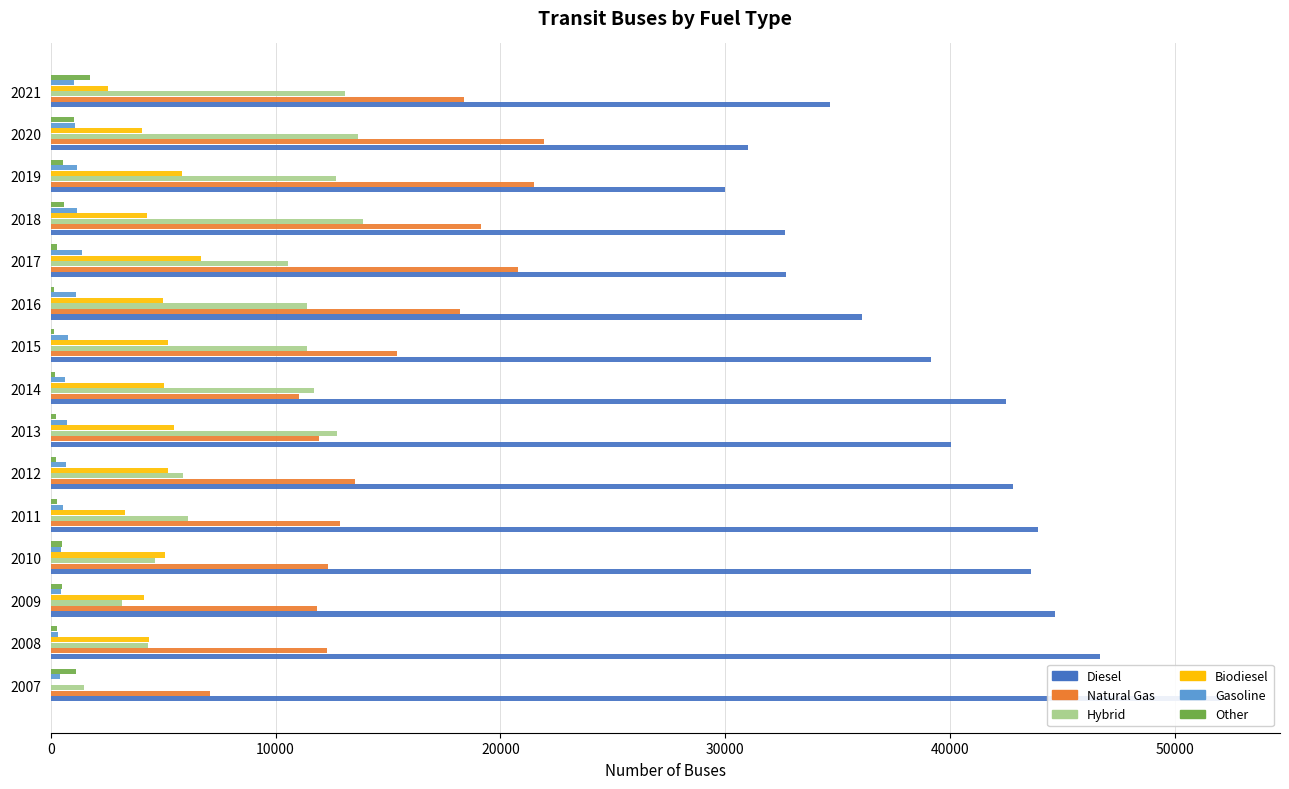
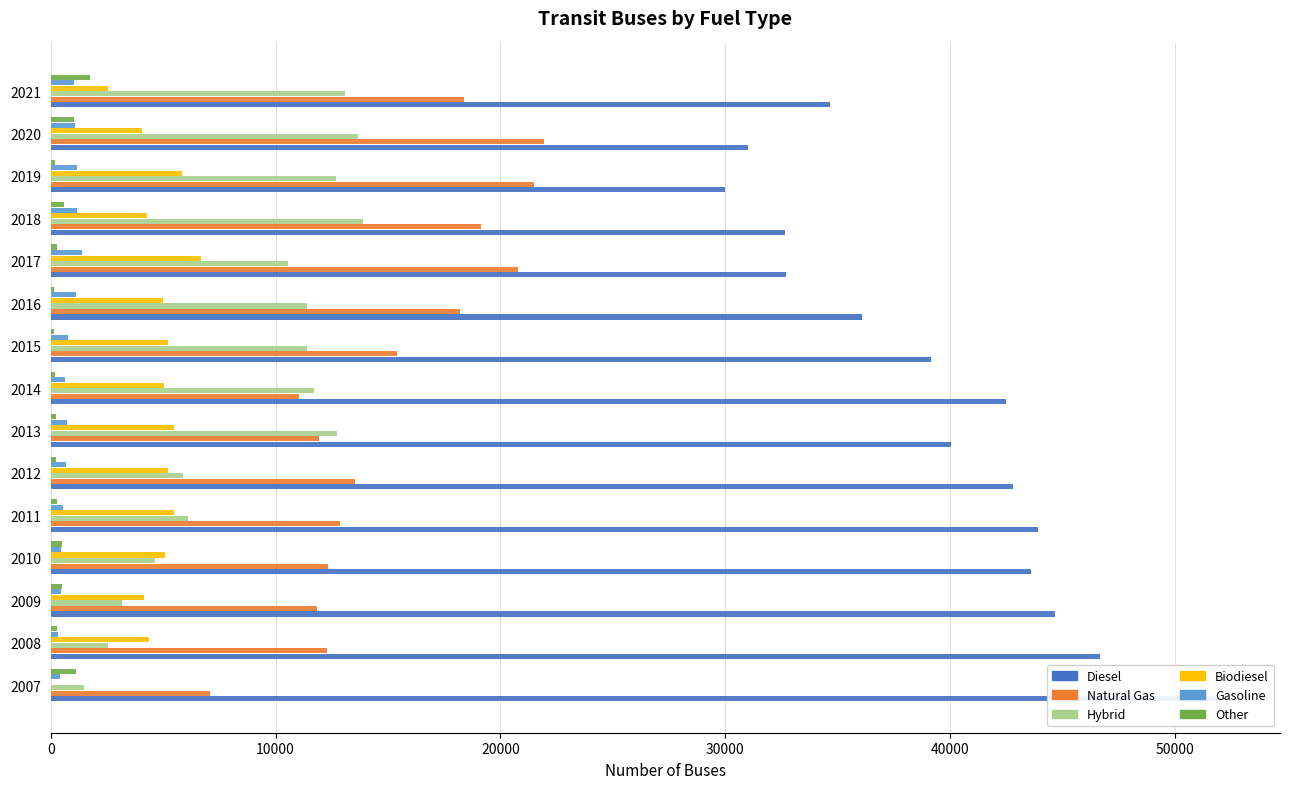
Other, 2019: 600 -> 200
Biodiesel, 2011: 3300 -> 5500
Hybrid, 2008: 4300 -> 2500
